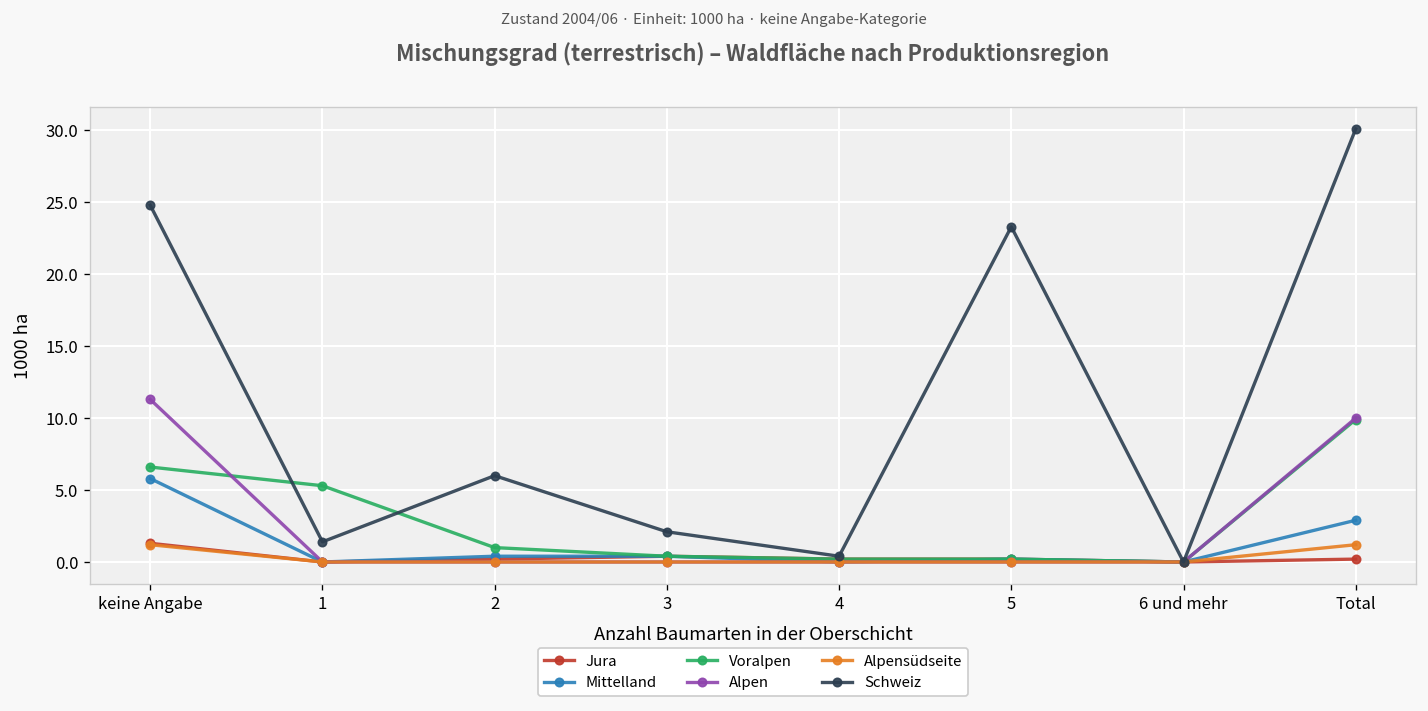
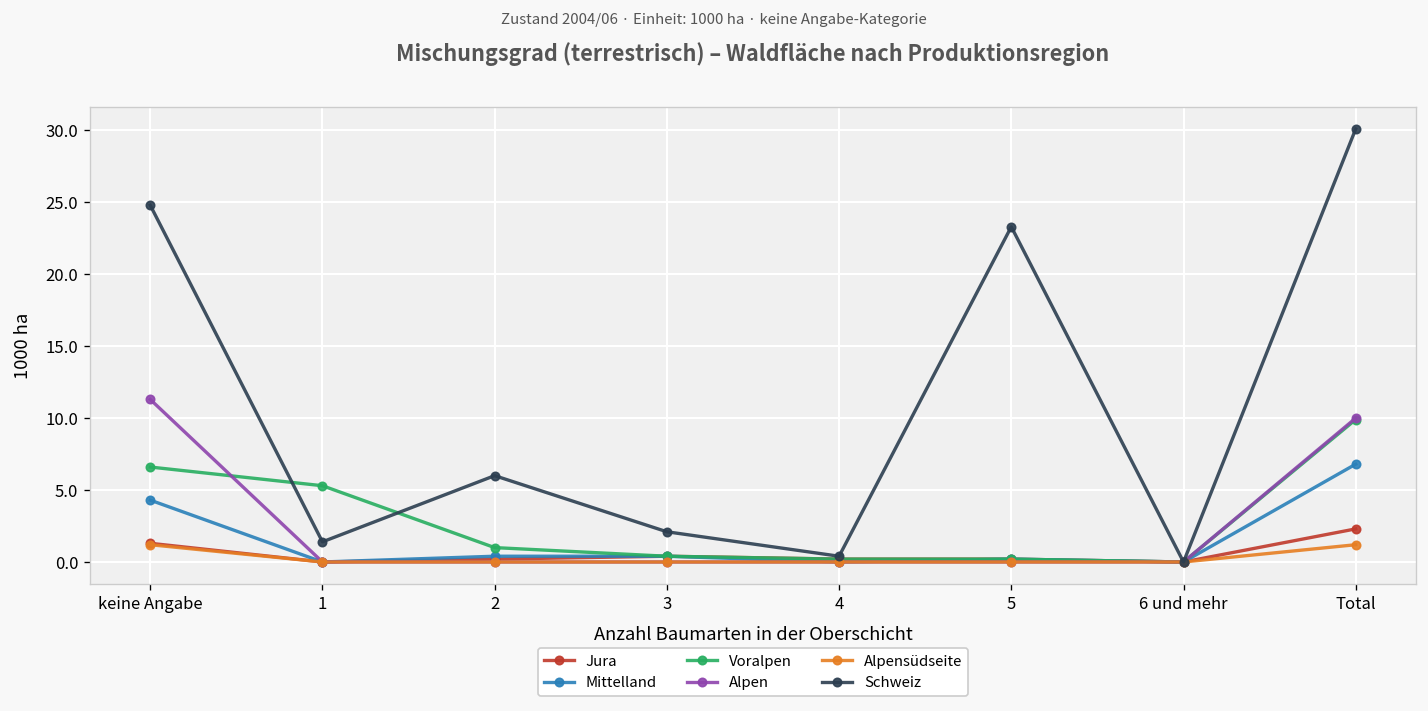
Mittelland, keine Angabe: 5.8 -> 4.3
Jura, Total: 0.2 -> 2.3
Mittelland, Total: 2.9 -> 6.8
